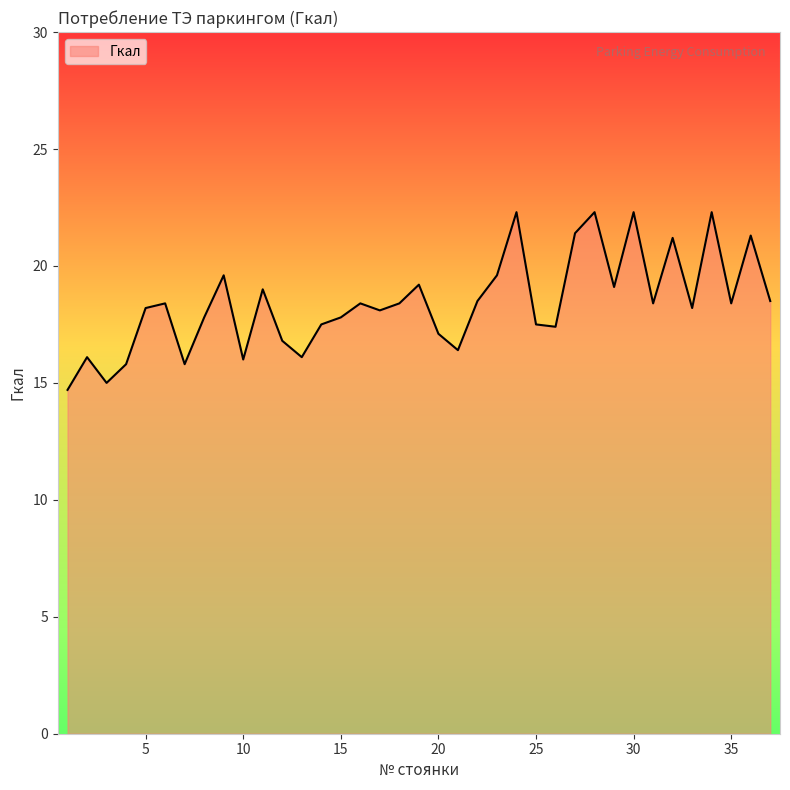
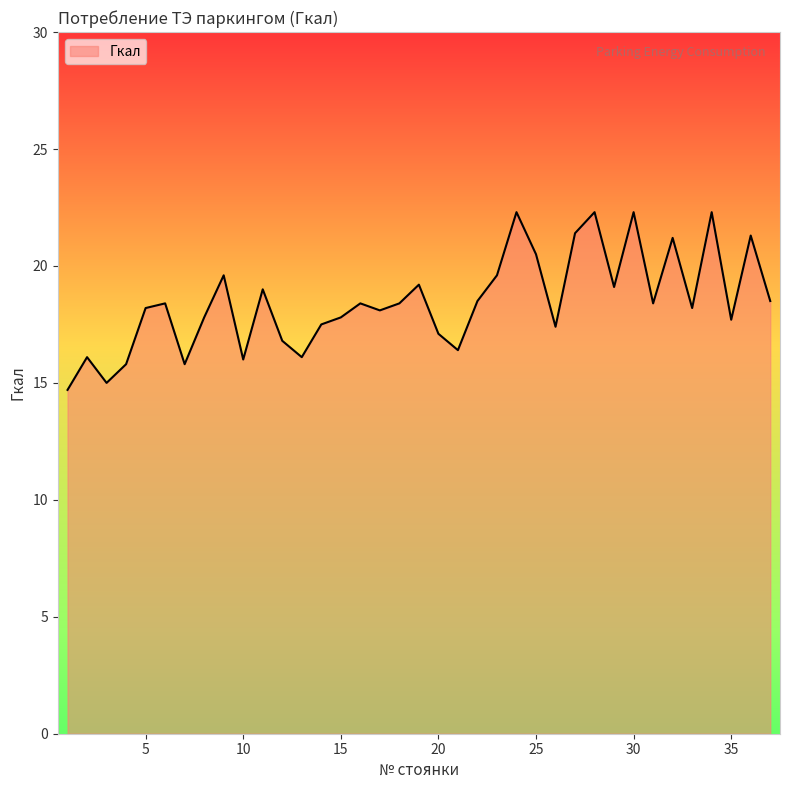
25: 17.5 -> 20.5
35: 18.4 -> 17.7
